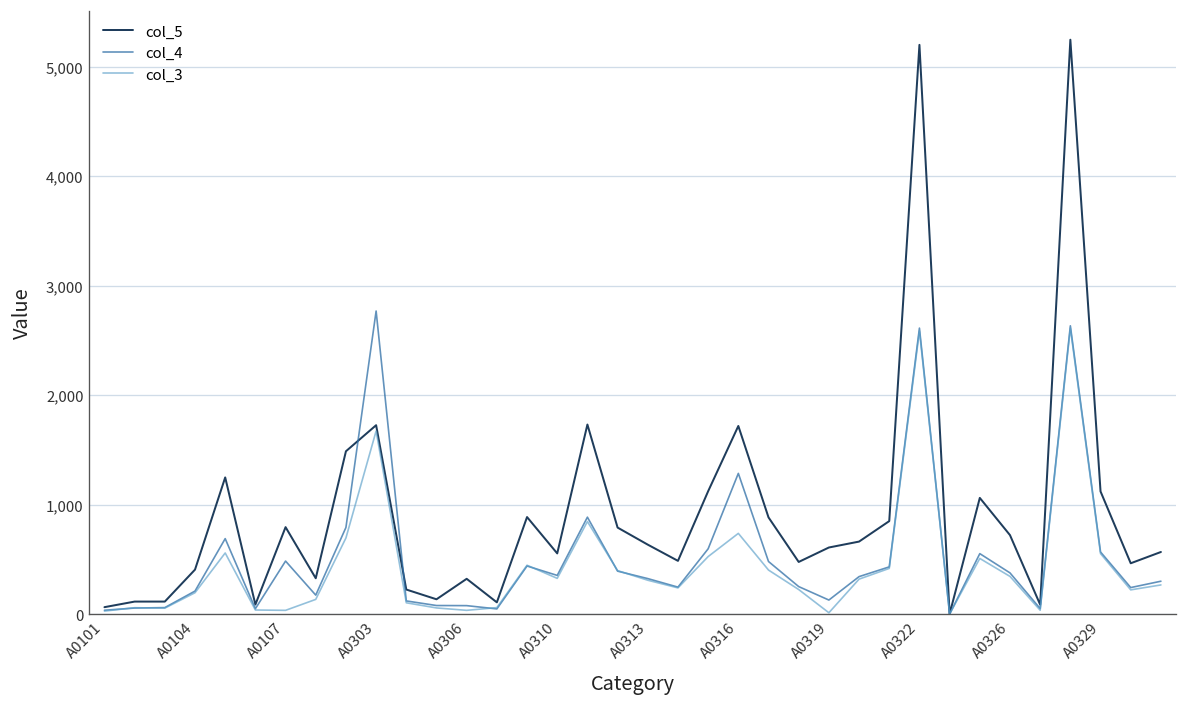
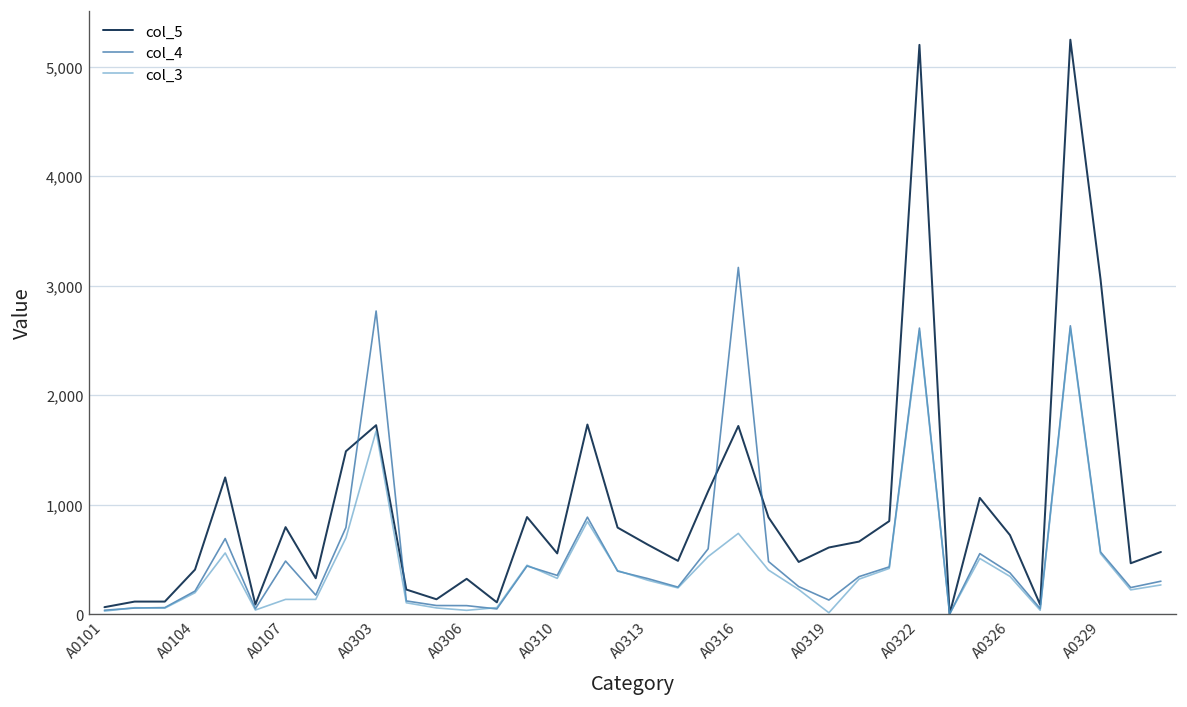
col_3, A0107: 0 -> 100
col_4, A0316: 1,300 -> 3,200
col_5, A0329: 1,100 -> 3,100
